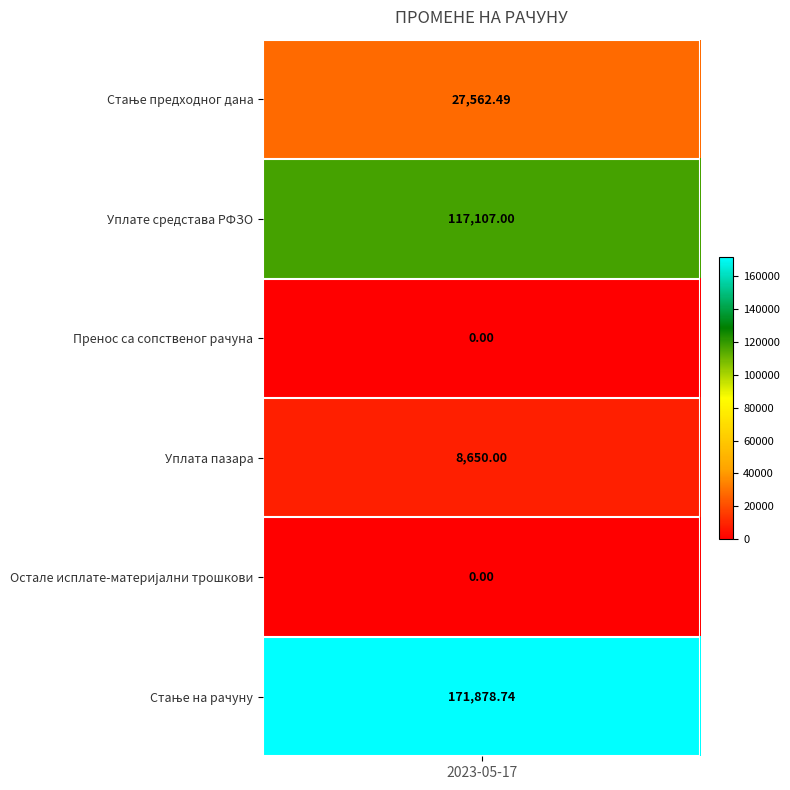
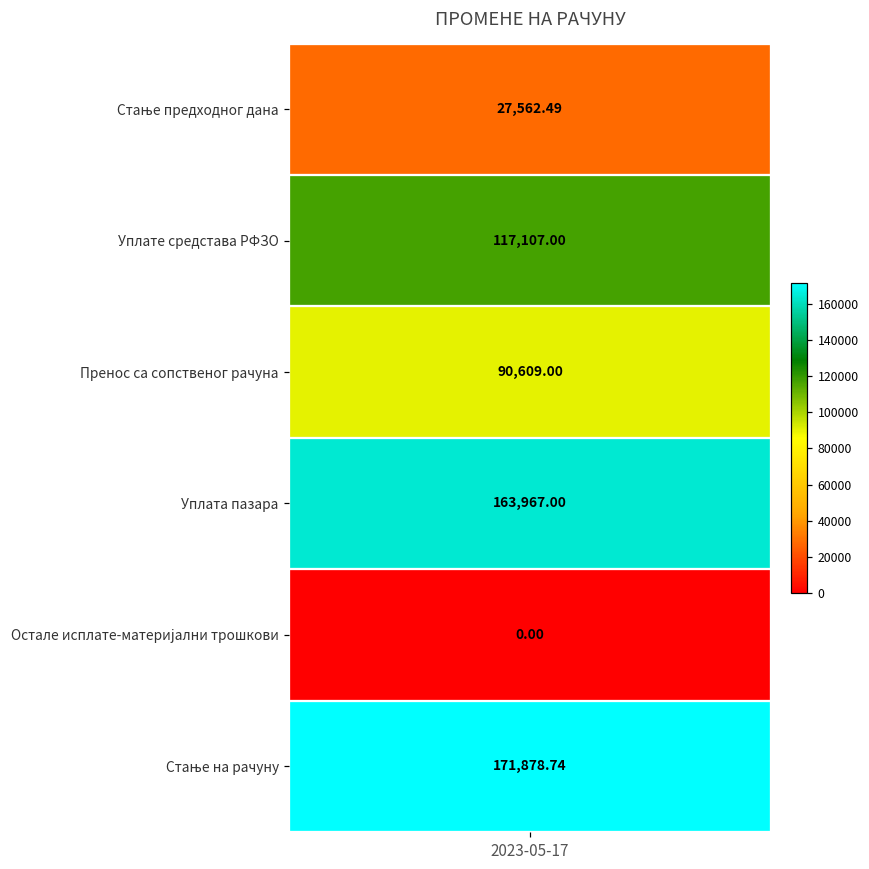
Пренос са сопственог рачуна, 2023-05-17: 0.00 -> 90,609.00
Уплата пазара, 2023-05-17: 8,650.00 -> 163,967.00
